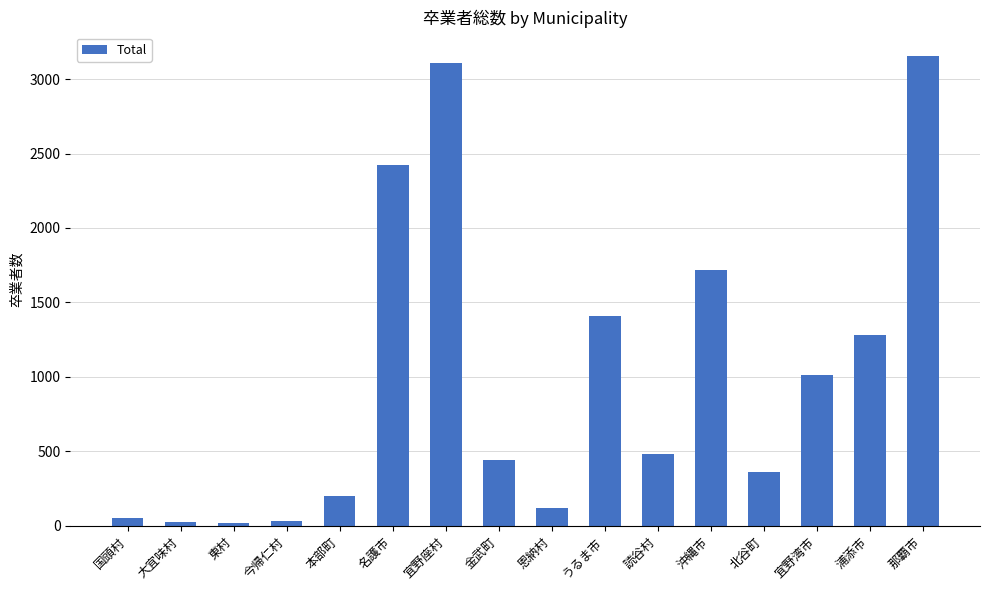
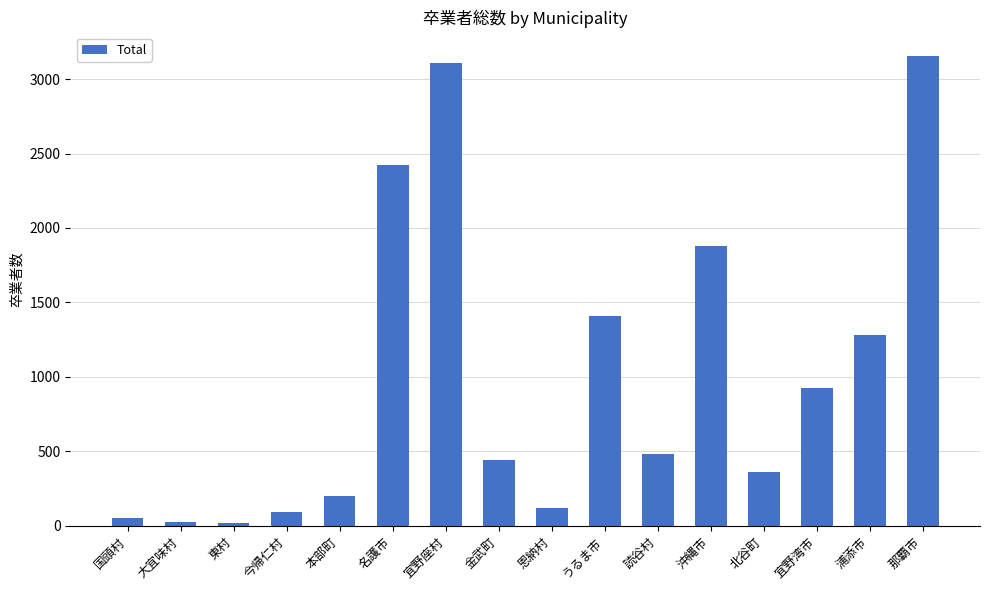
今帰仁村: 30 -> 90
沖縄市: 1720 -> 1880
宜野湾市: 1010 -> 930
